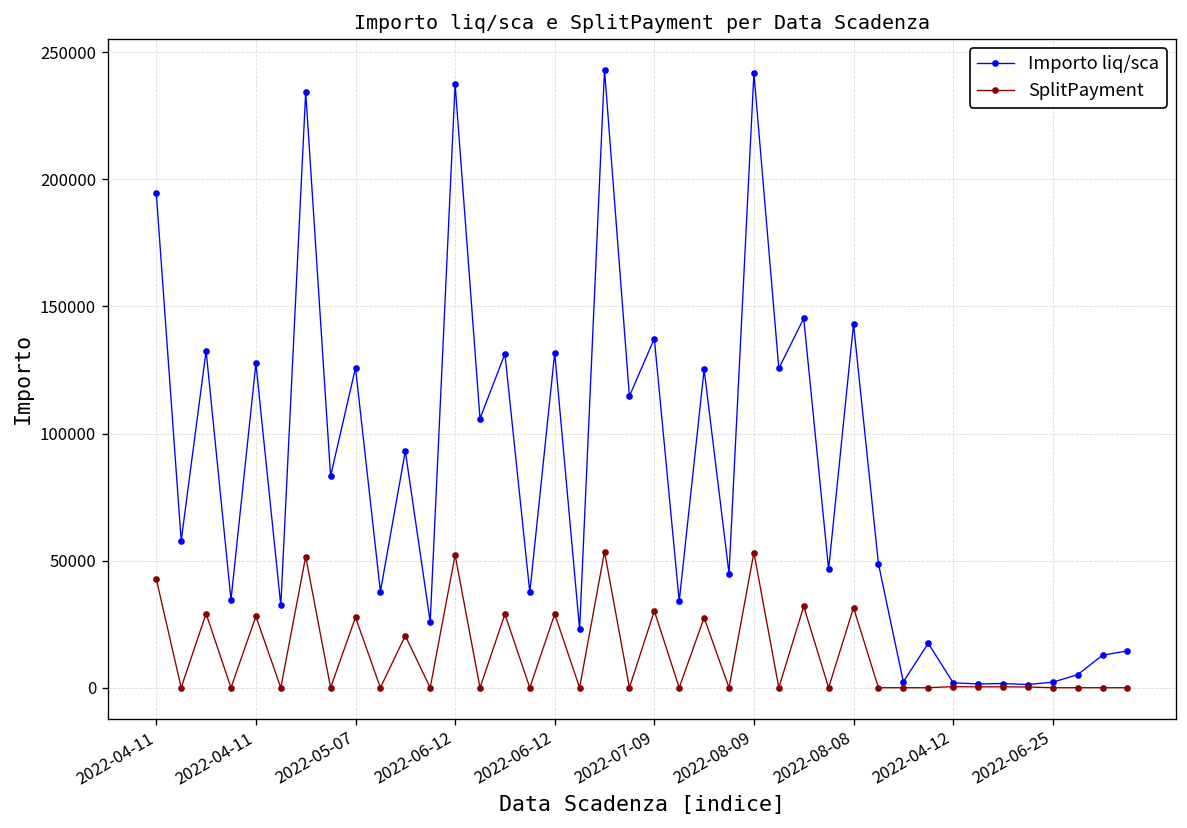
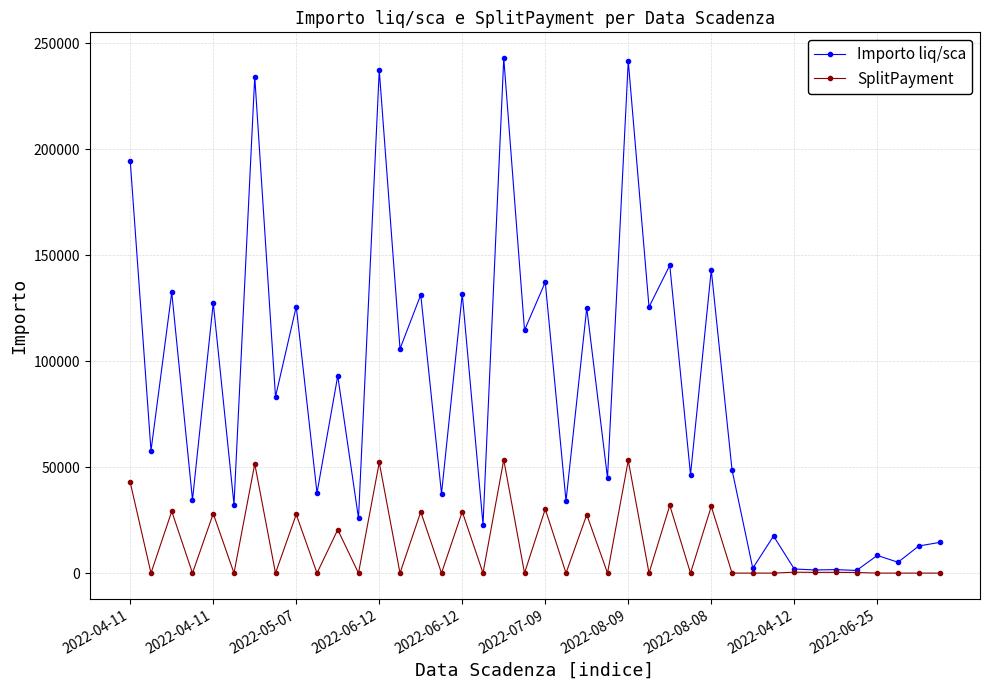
Importo liq/sca, 2022-06-25: 2000 -> 8000
